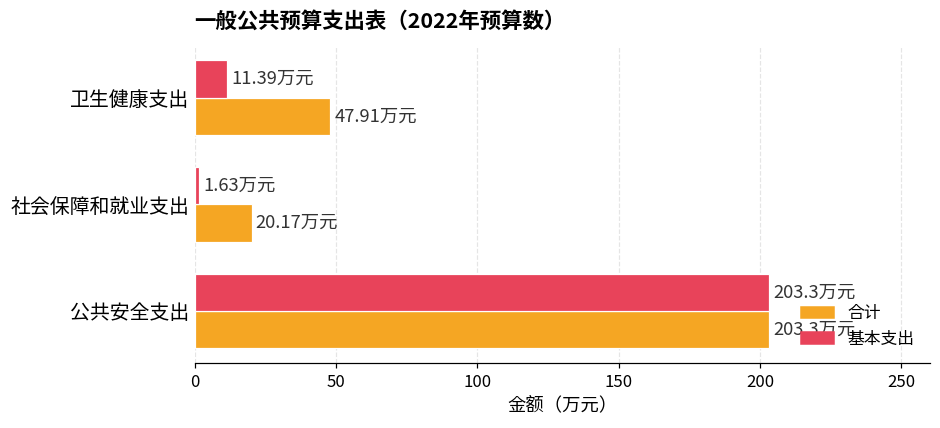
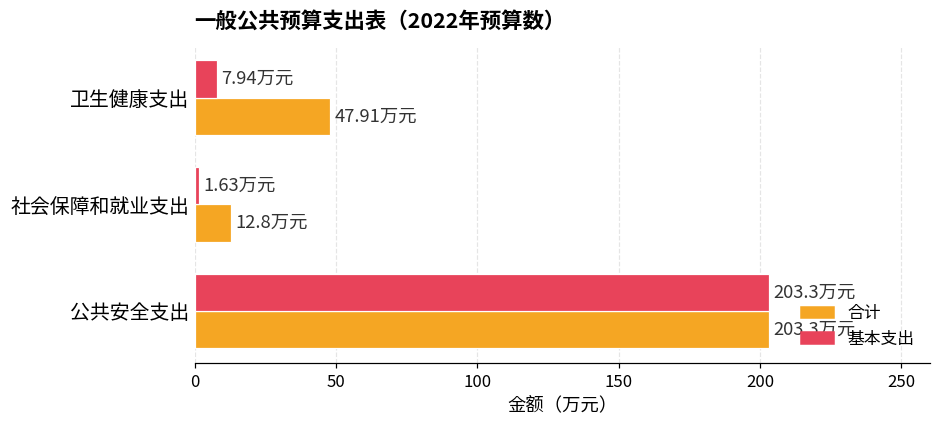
基本支出, 卫生健康支出: 11.39 -> 7.94
合计, 社会保障和就业支出: 20.17 -> 12.8
